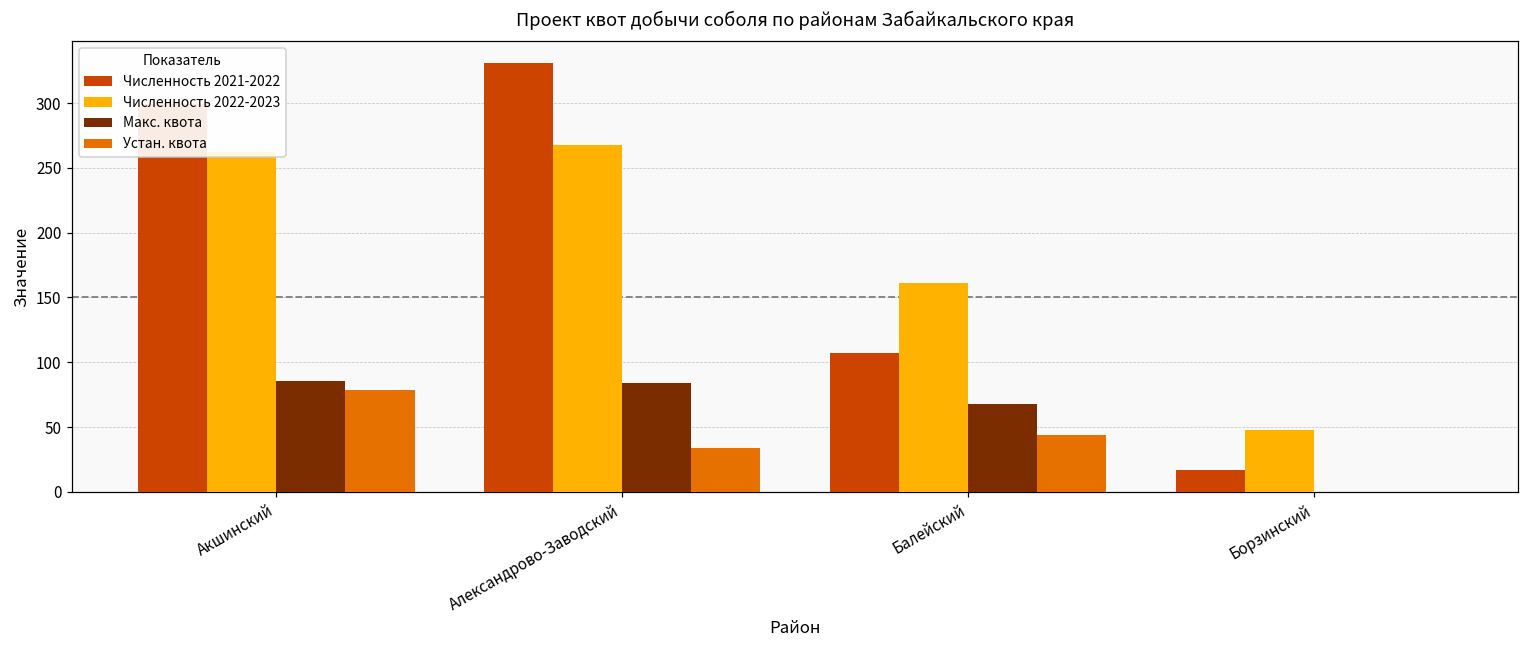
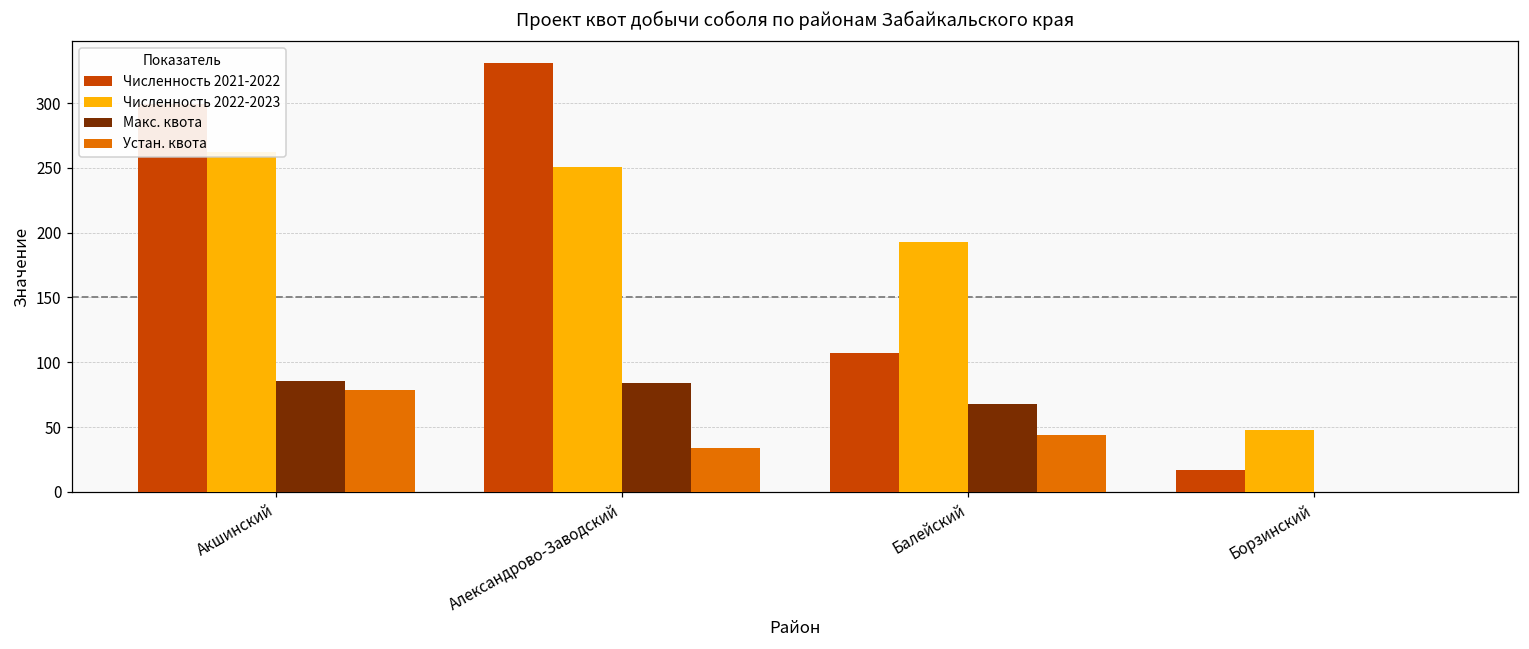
Численность 2022-2023, Александрово-Заводский: 268 -> 251
Численность 2022-2023, Балейский: 161 -> 193
